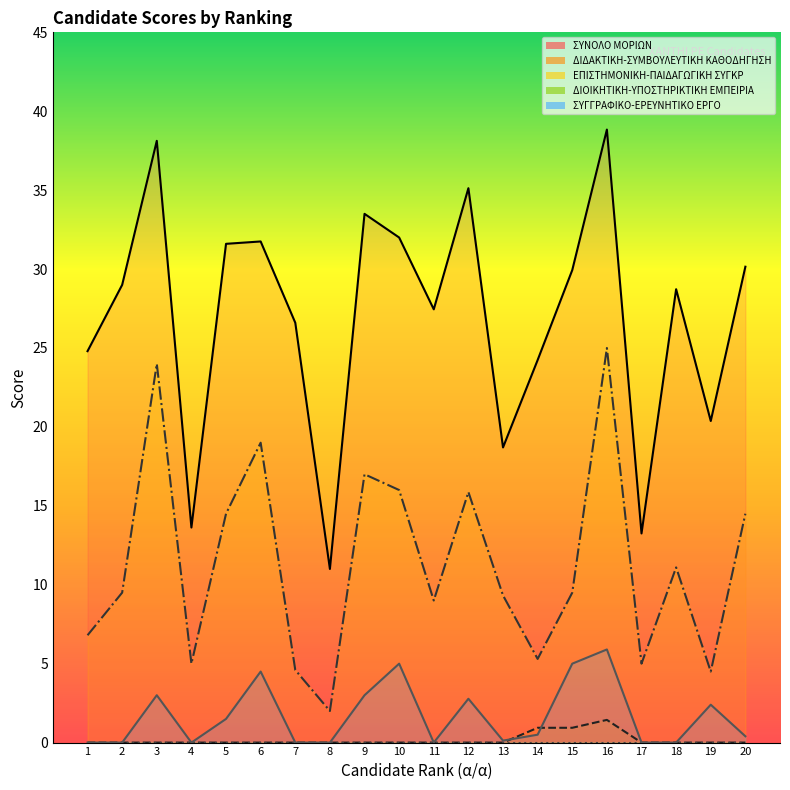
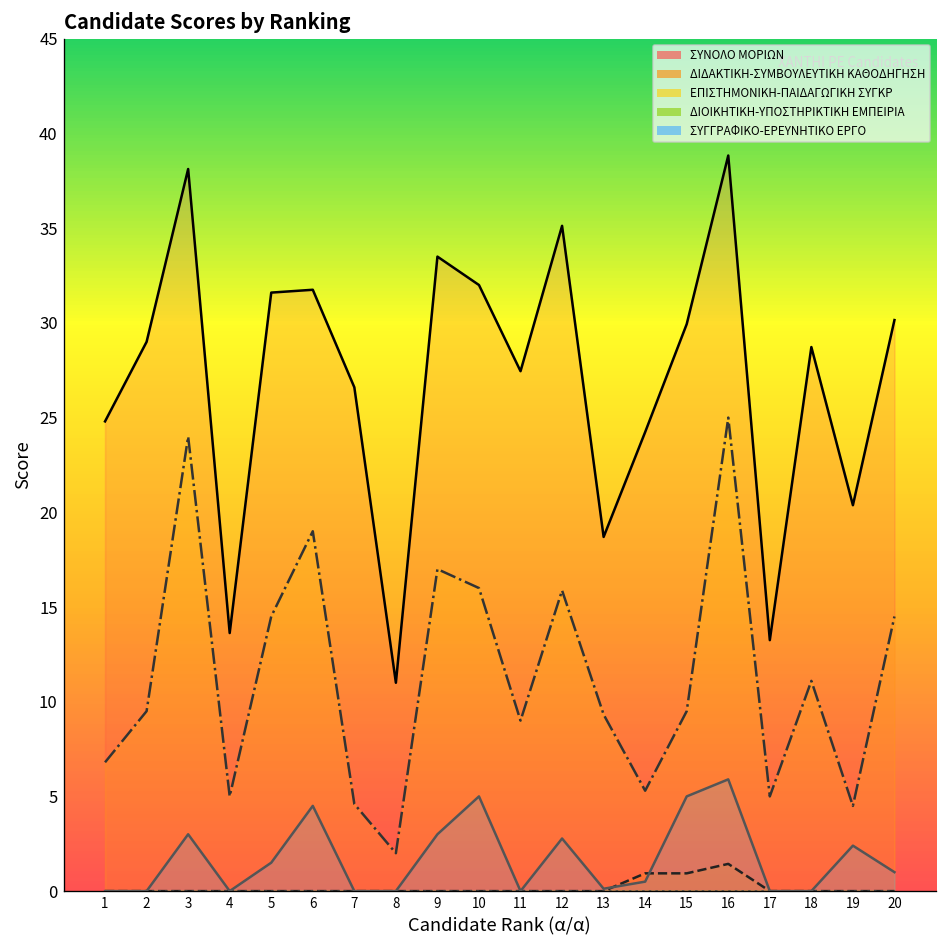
ΣΥΓΓΡΑΦΙΚΟ-ΕΡΕΥΝΗΤΙΚΟ ΕΡΓΟ, 20: 0.4 -> 1.0
